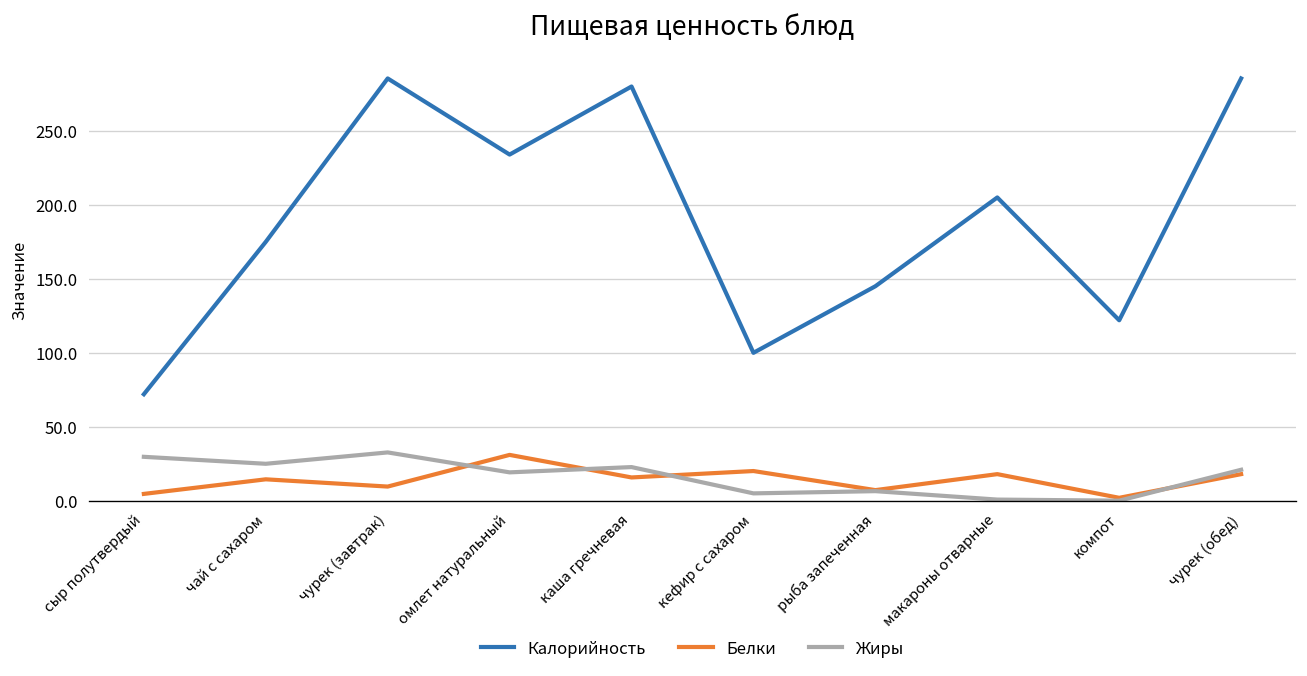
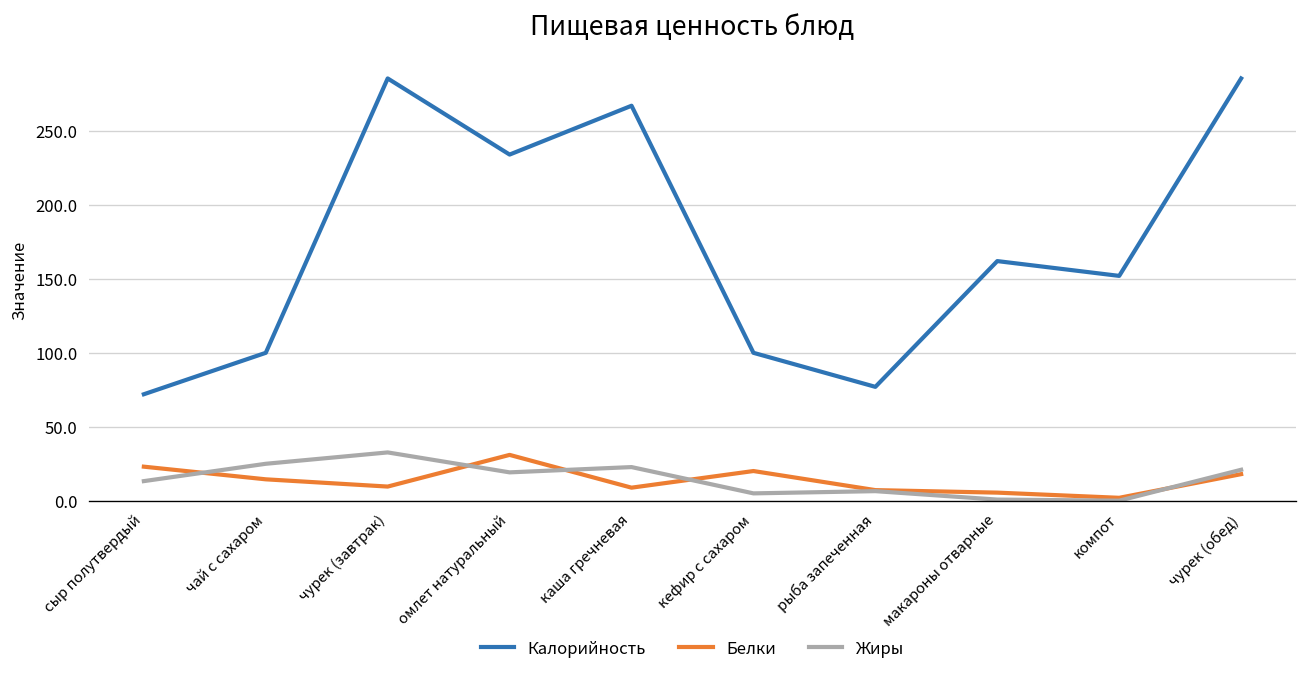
Белки, сыр полутвердый: 5 -> 23
Жиры, сыр полутвердый: 30 -> 13
Калорийность, чай с сахаром: 175 -> 100
Калорийность, каша гречневая: 280 -> 267
Белки, каша гречневая: 16 -> 9
Калорийность, рыба запеченная: 145 -> 77
Калорийность, макароны отварные: 205 -> 162
Белки, макароны отварные: 18 -> 6
Калорийность, компот: 122 -> 152
